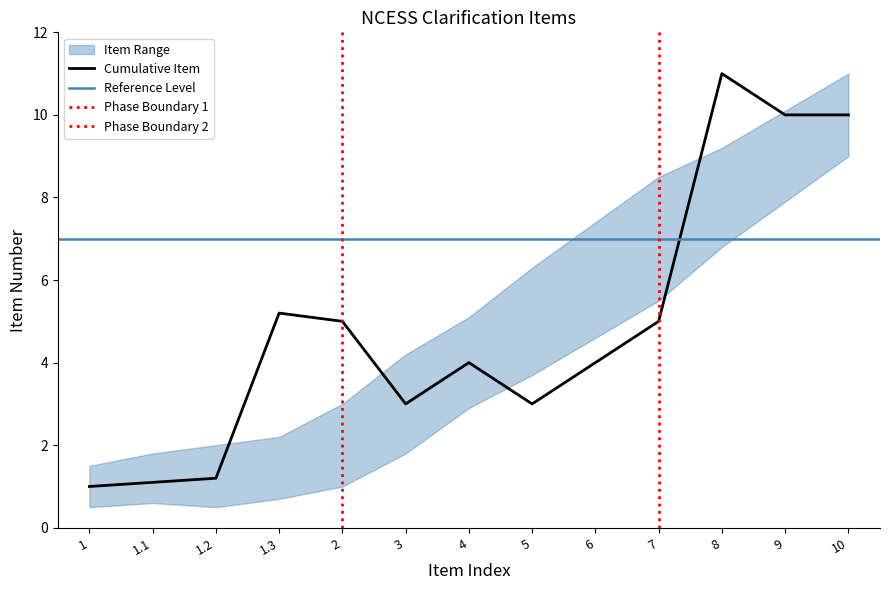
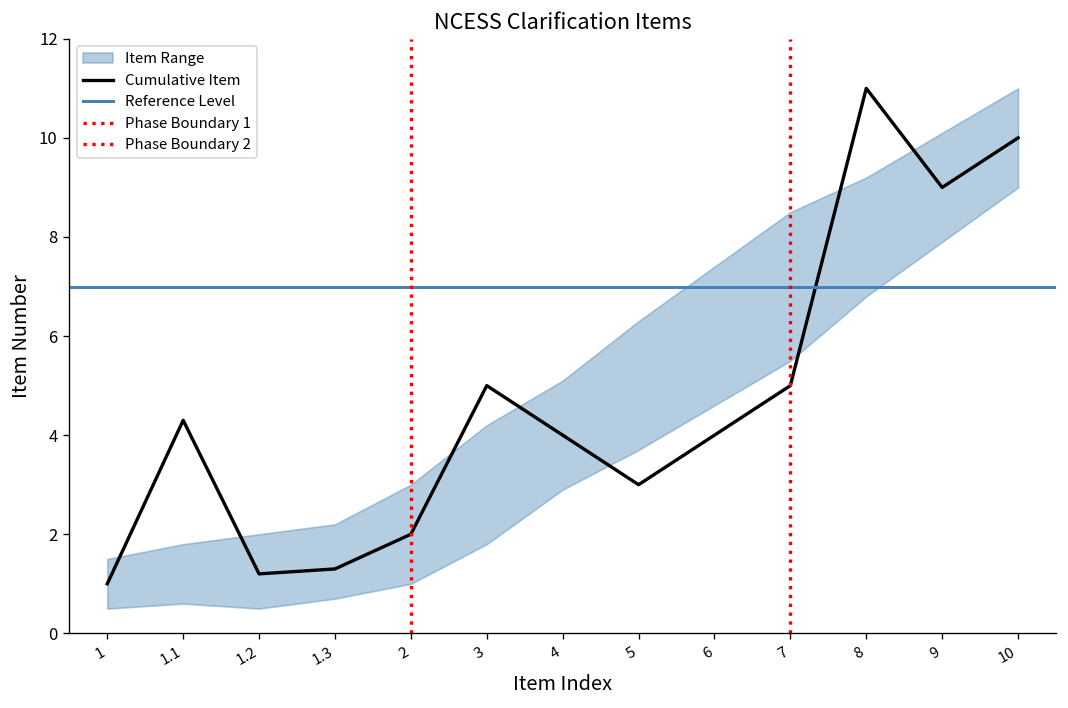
Cumulative Item, 1.1: 1.1 -> 4.3
Cumulative Item, 1.3: 5.2 -> 1.3
Cumulative Item, 2: 5 -> 2
Cumulative Item, 3: 3 -> 5
Cumulative Item, 9: 10 -> 9
